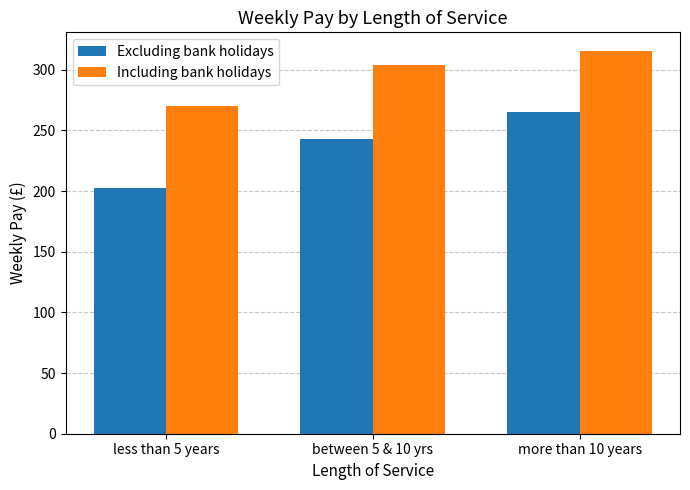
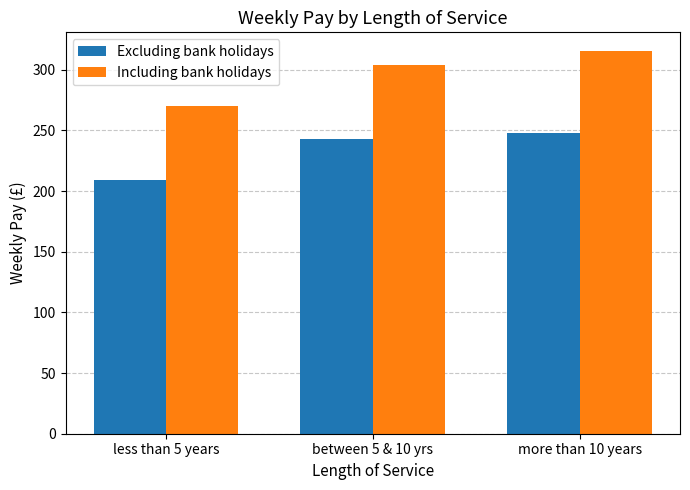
Excluding bank holidays, less than 5 years: 203 -> 209
Excluding bank holidays, more than 10 years: 266 -> 248
